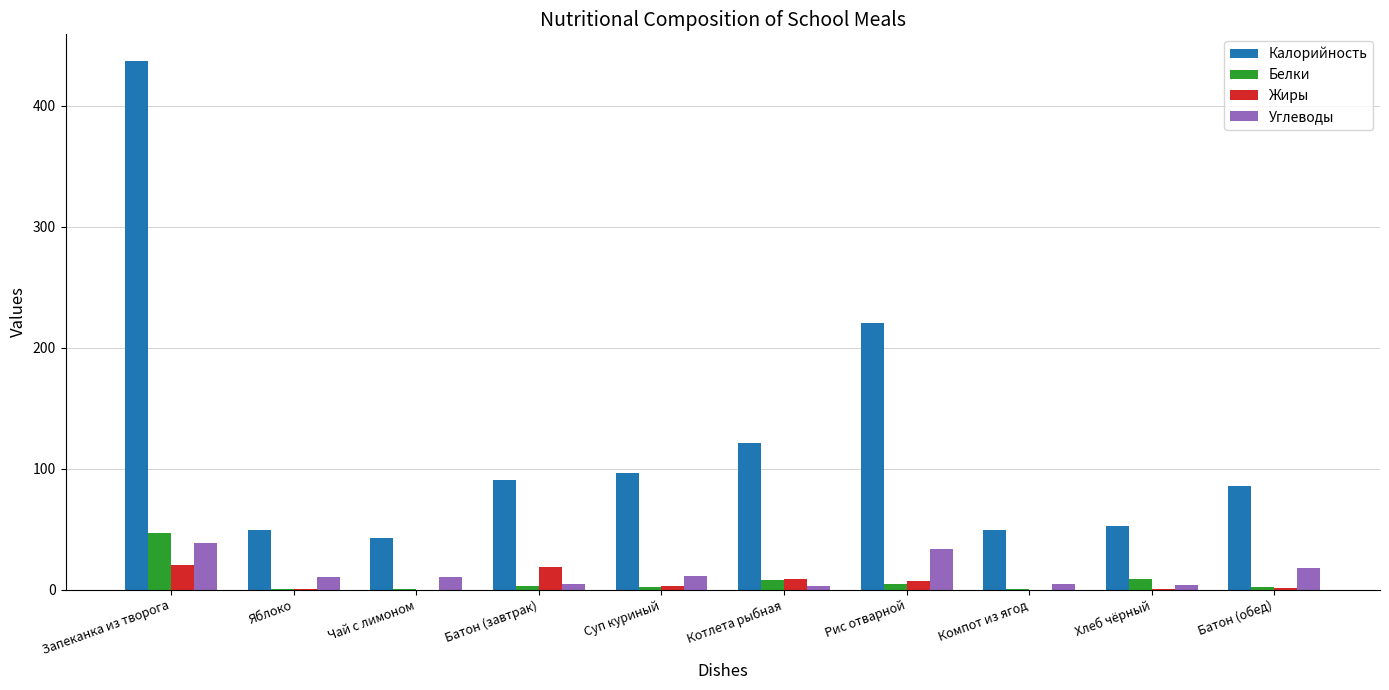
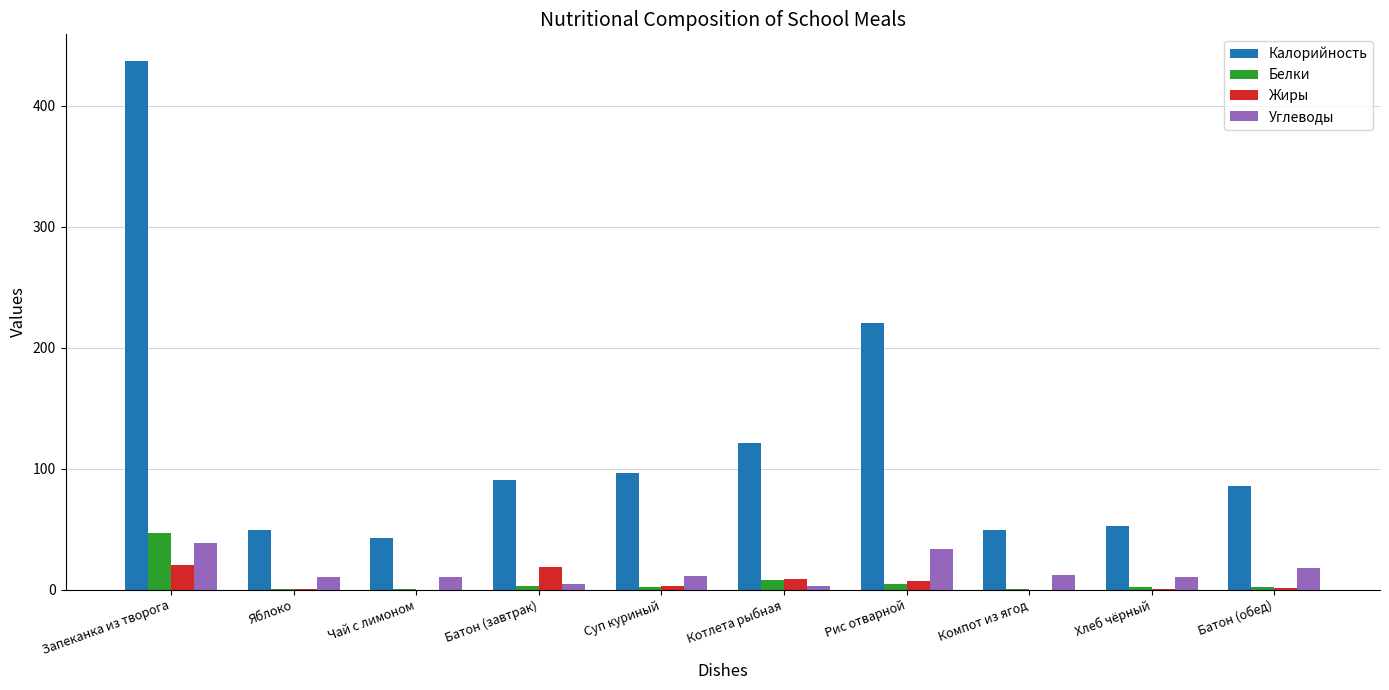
Углеводы, Компот из ягод: 5 -> 12
Белки, Хлеб чёрный: 9 -> 2
Углеводы, Хлеб чёрный: 4 -> 11
